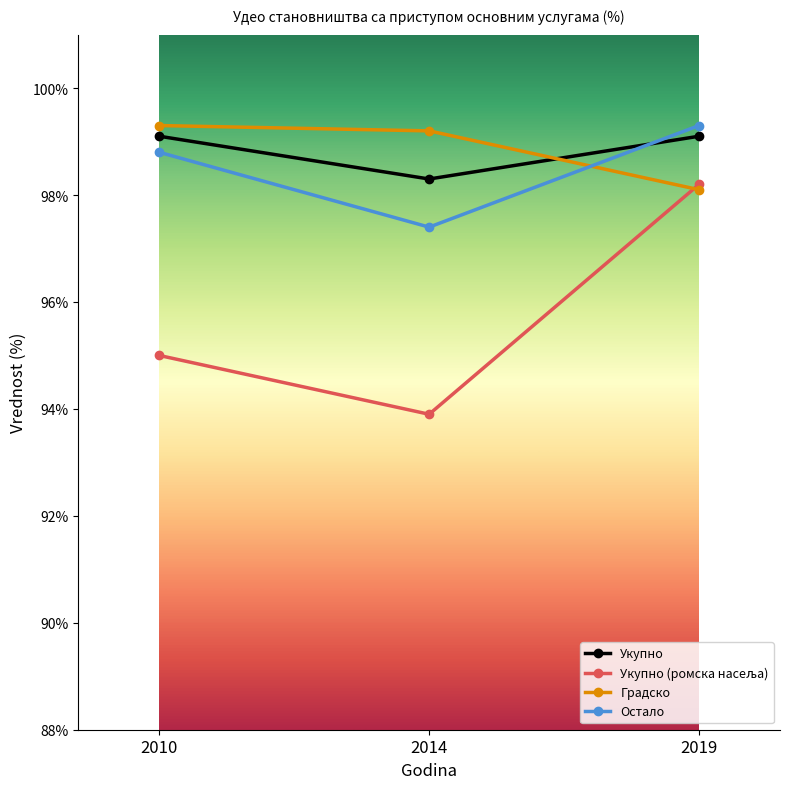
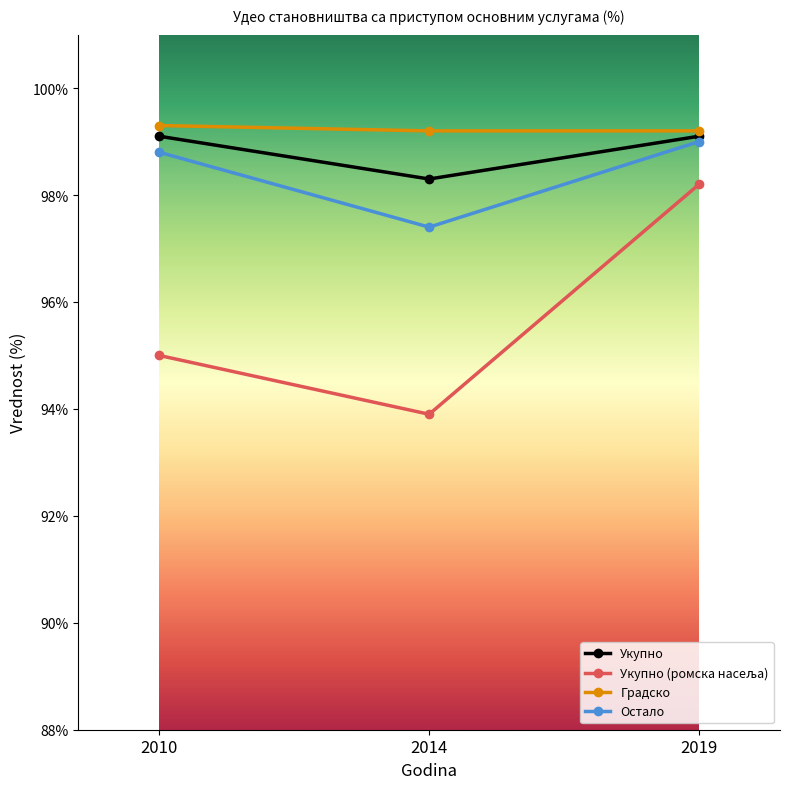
Градско, 2019: 98.1% -> 99.2%
Остало, 2019: 99.3% -> 99.0%
